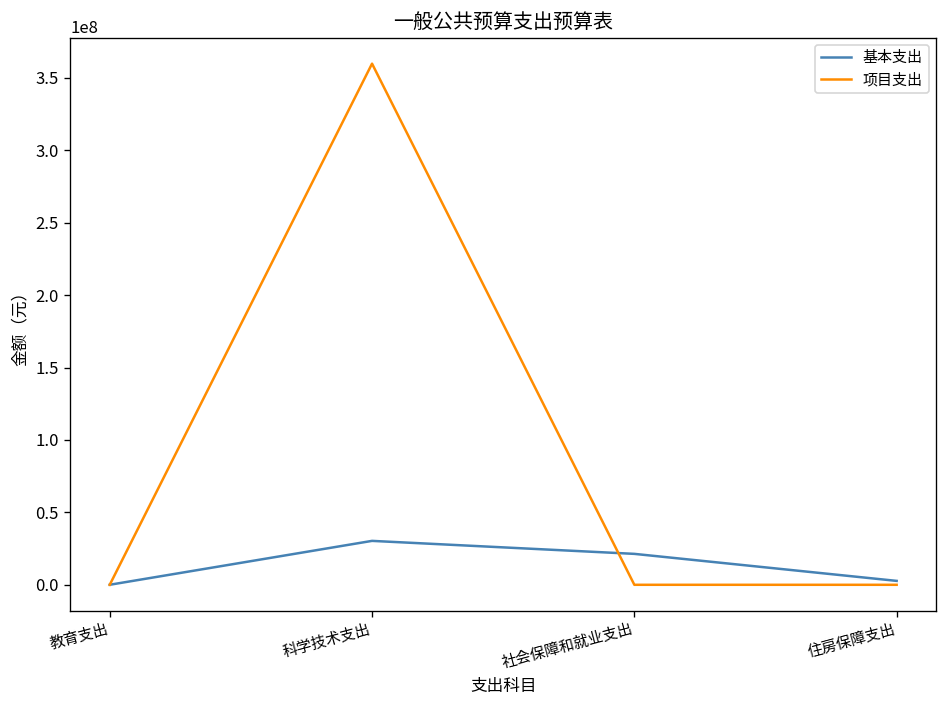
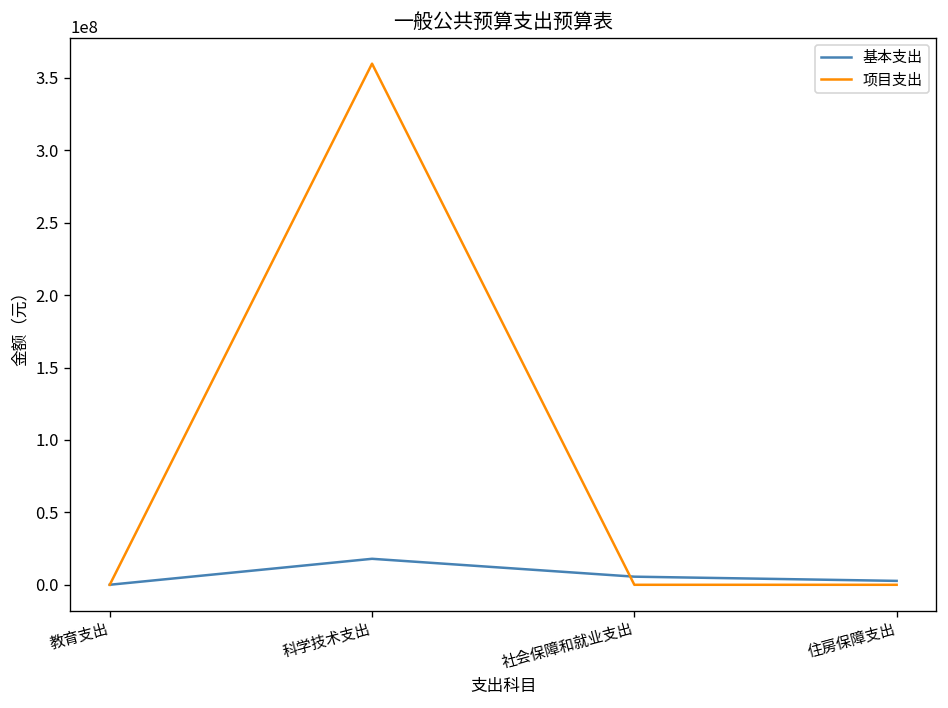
基本支出, 科学技术支出: 30000000 -> 18000000
基本支出, 社会保障和就业支出: 21000000 -> 6000000
